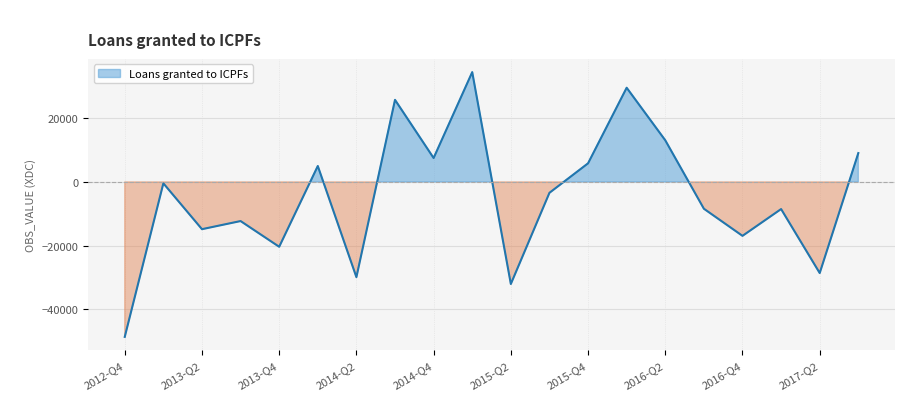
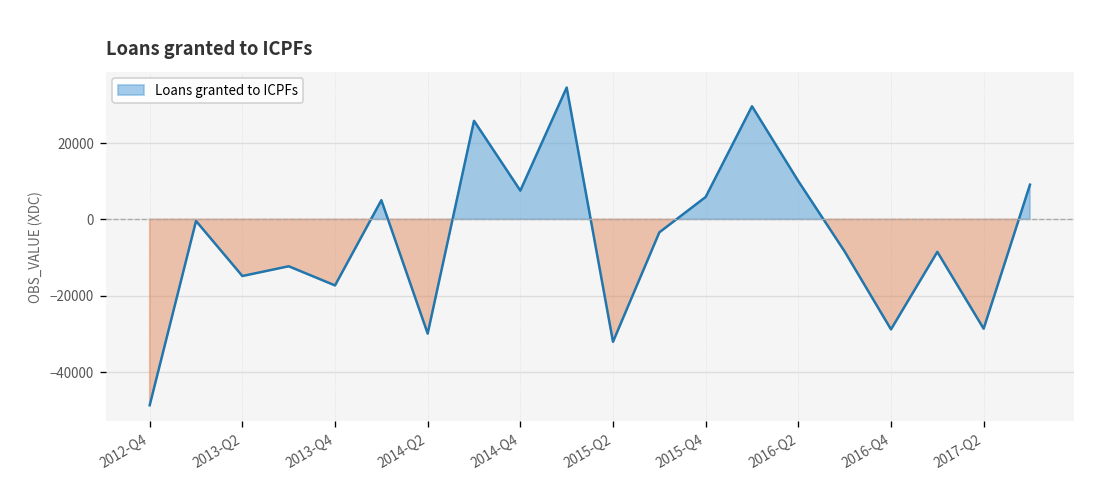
2013-Q4: -20000 -> -17000
2016-Q2: 13000 -> 10000
2016-Q4: -17000 -> -29000
